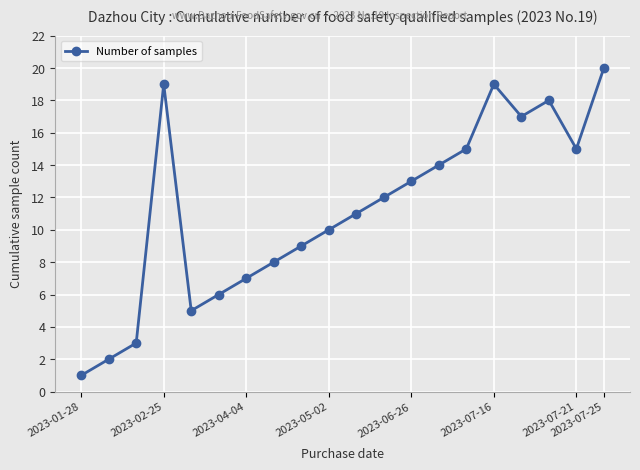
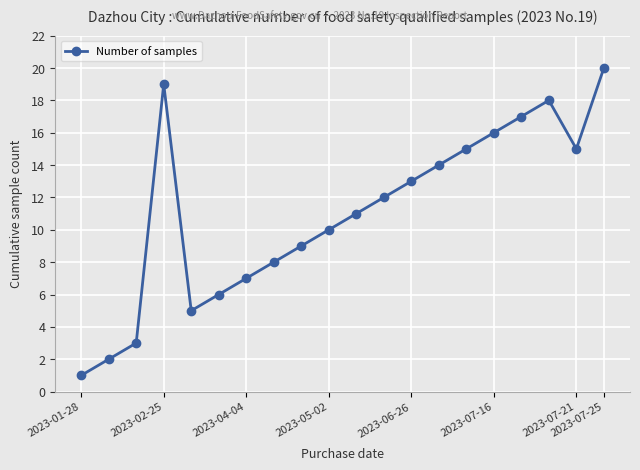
2023-07-16: 19 -> 16
